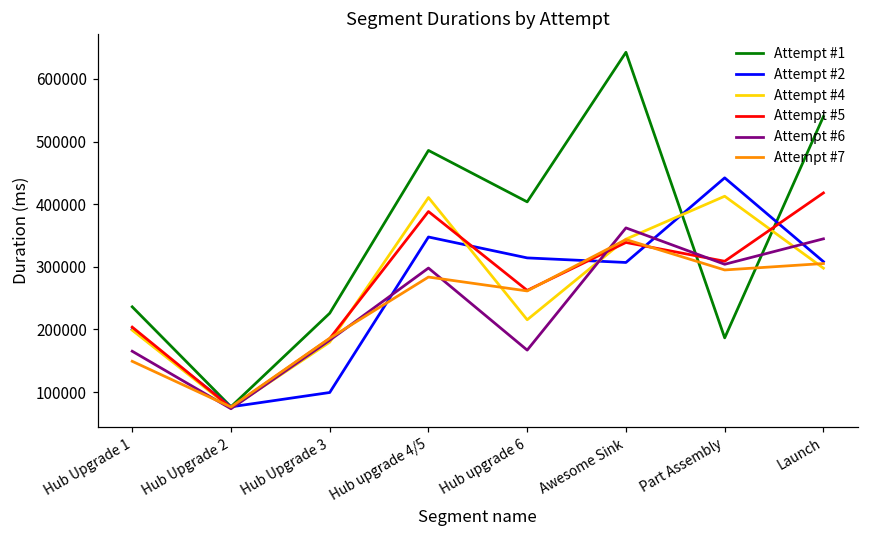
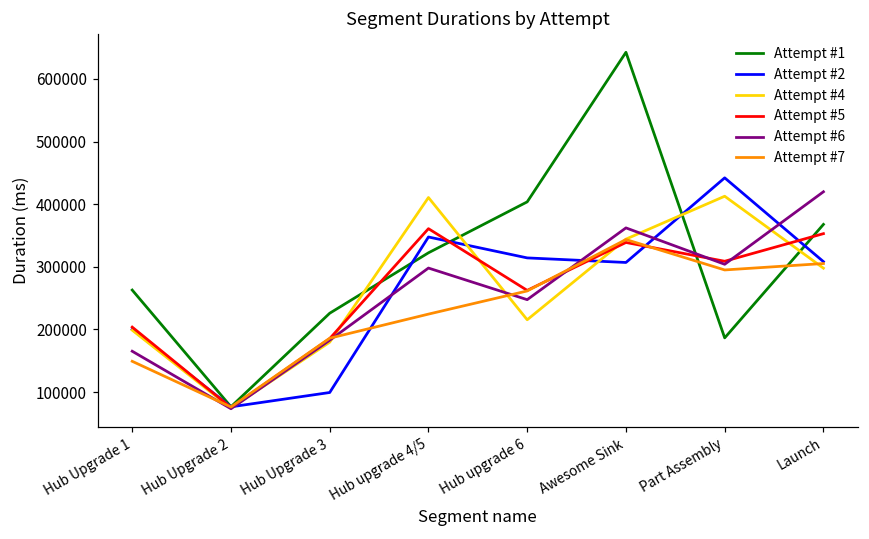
Attempt #1, Hub Upgrade 1: 240000 -> 260000
Attempt #1, Hub upgrade 4/5: 490000 -> 320000
Attempt #5, Hub upgrade 4/5: 390000 -> 360000
Attempt #7, Hub upgrade 4/5: 280000 -> 220000
Attempt #6, Hub upgrade 6: 170000 -> 250000
Attempt #1, Launch: 540000 -> 370000
Attempt #5, Launch: 420000 -> 350000
Attempt #6, Launch: 340000 -> 420000
